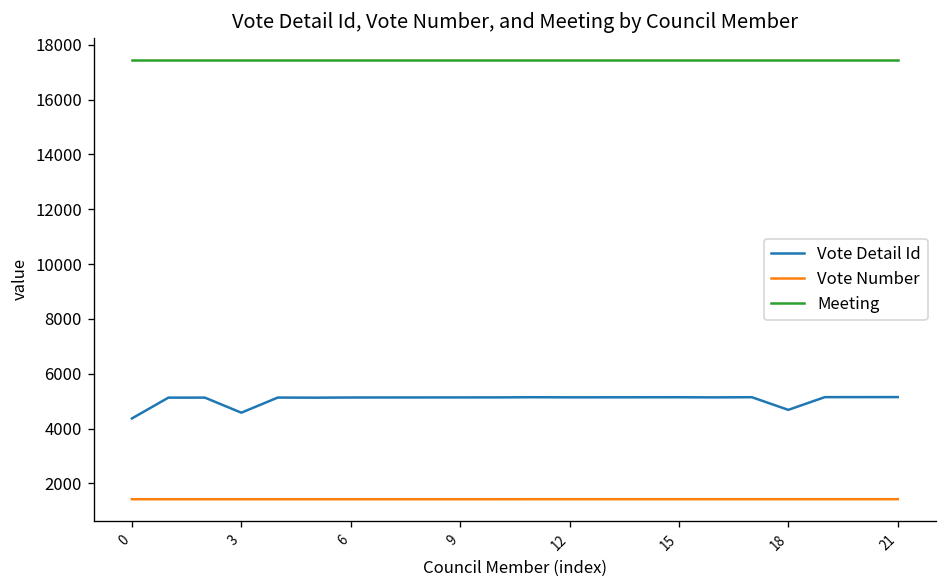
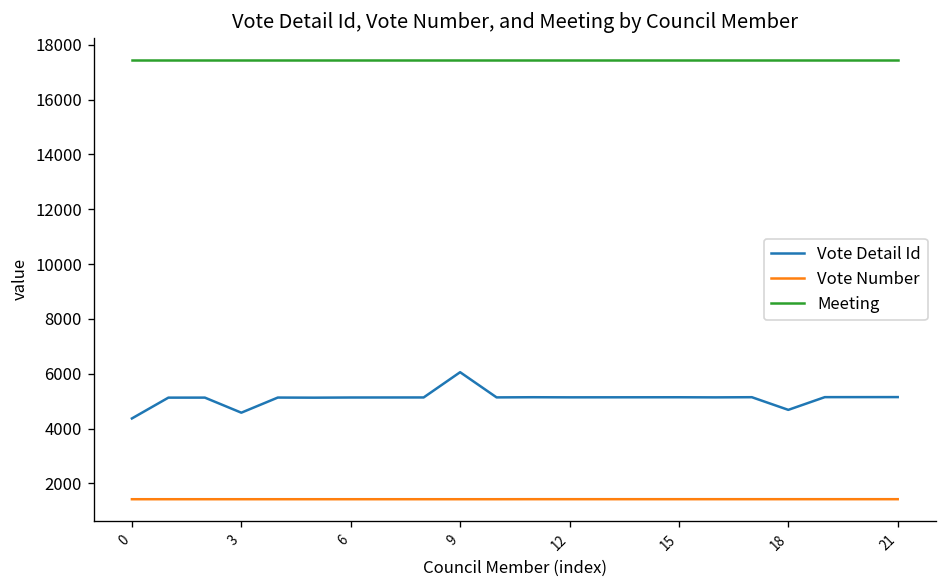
Vote Detail Id, 9: 5100 -> 6100
